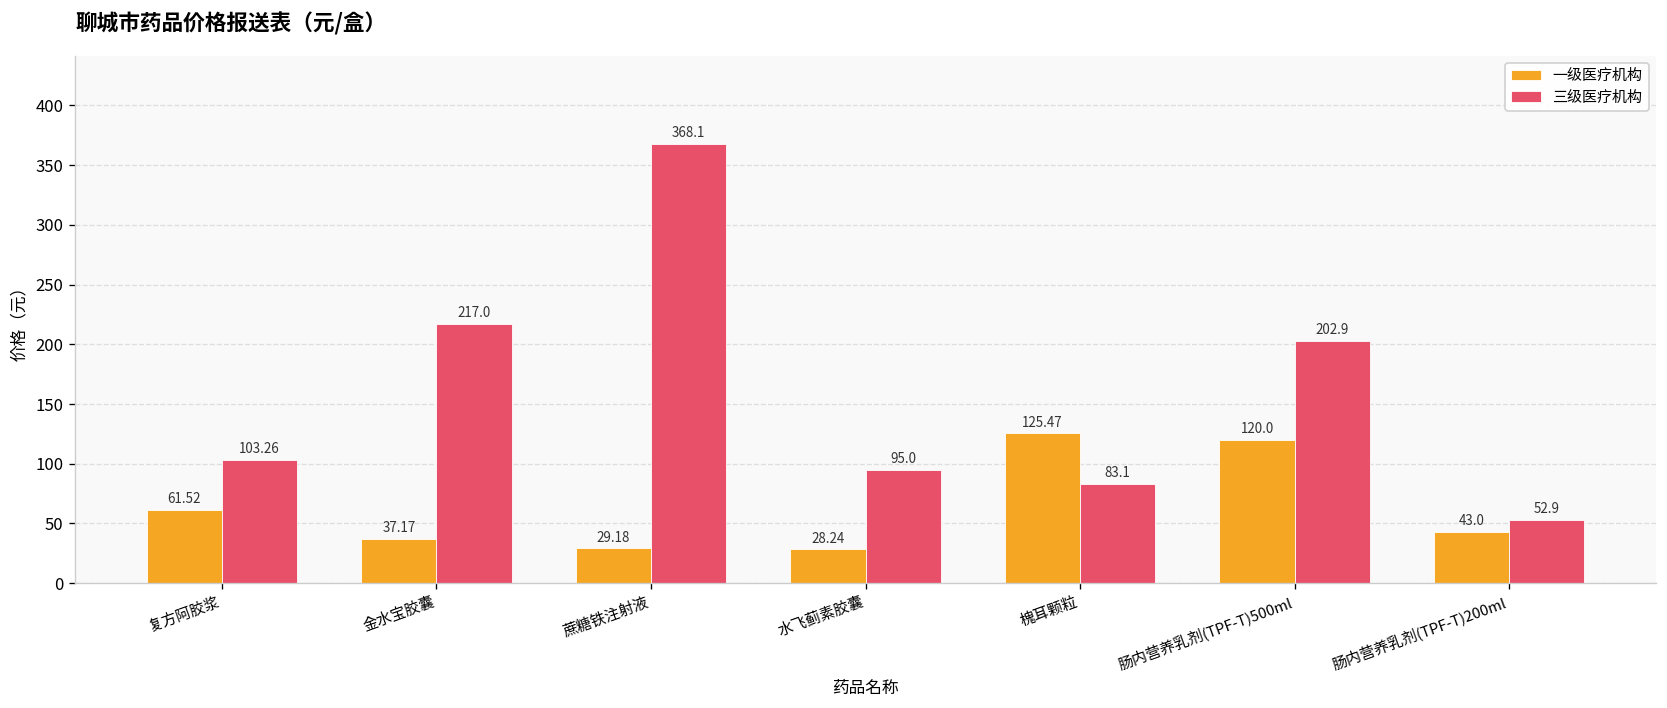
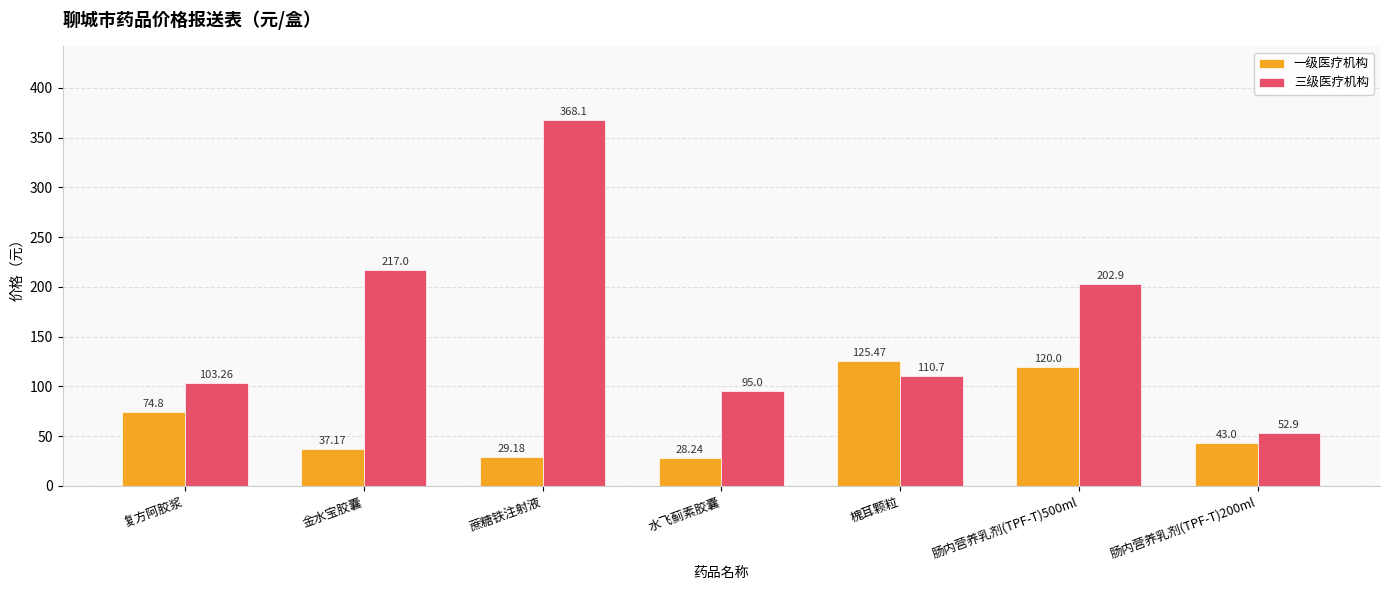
一级医疗机构, 复方阿胶浆: 61.52 -> 74.8
三级医疗机构, 槐耳颗粒: 83.1 -> 110.7
